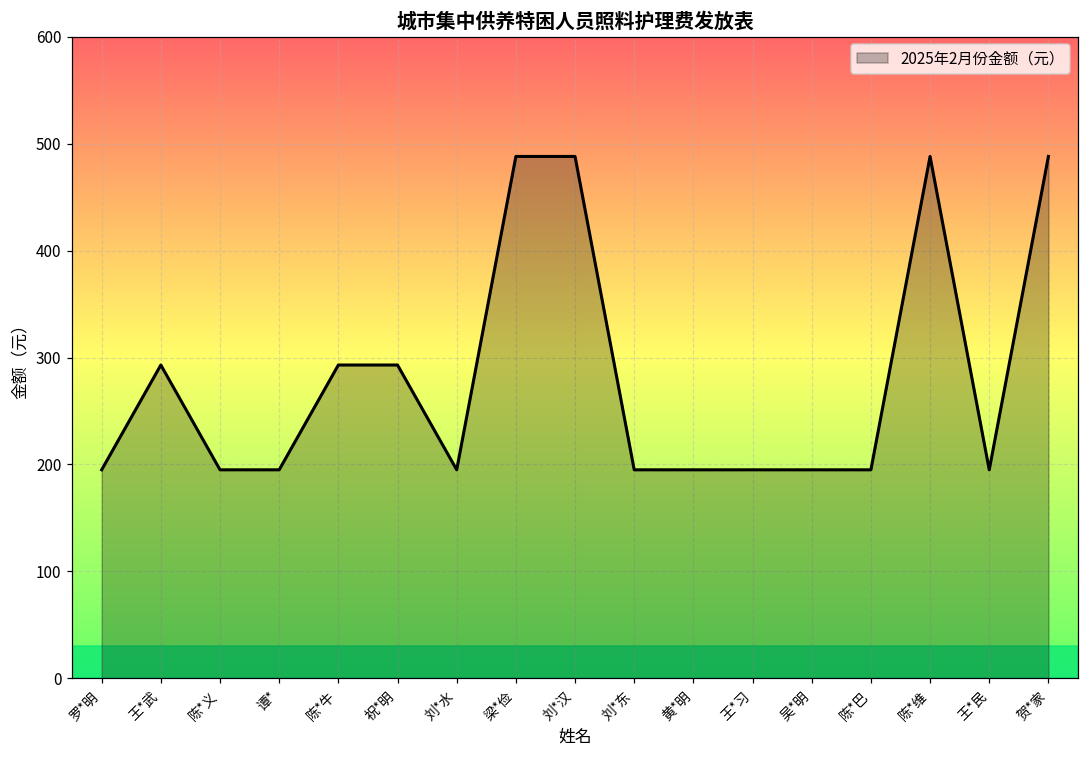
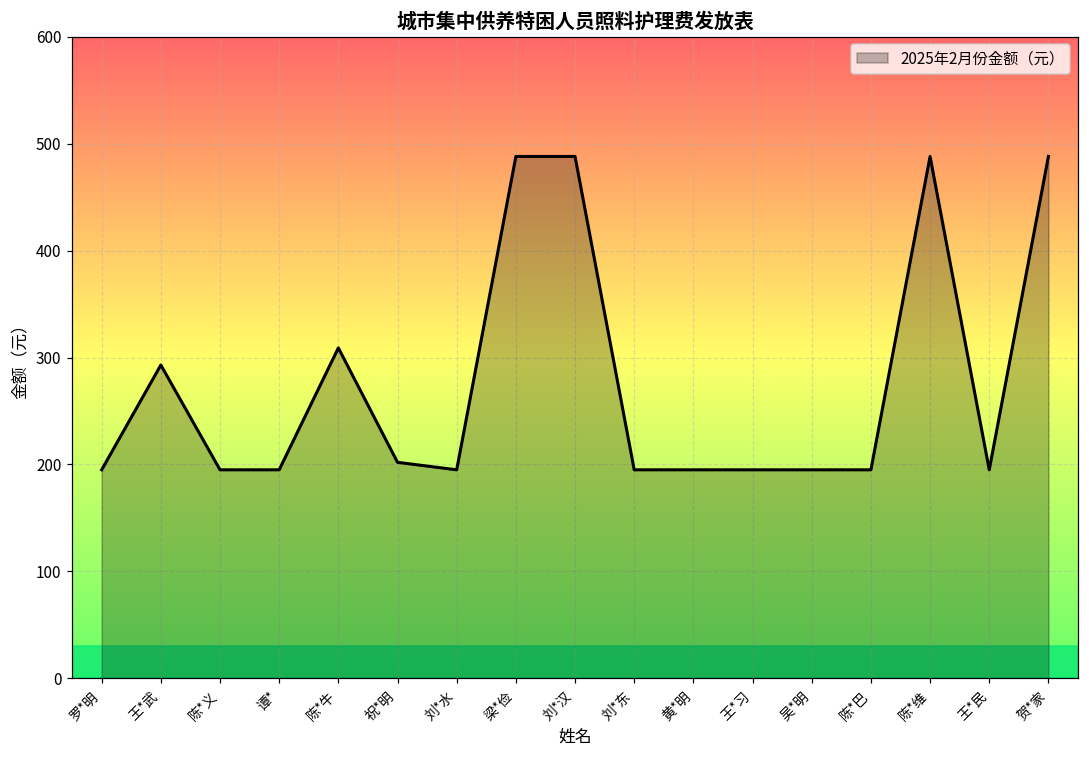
陈*牛: 290 -> 310
祝*明: 290 -> 200
